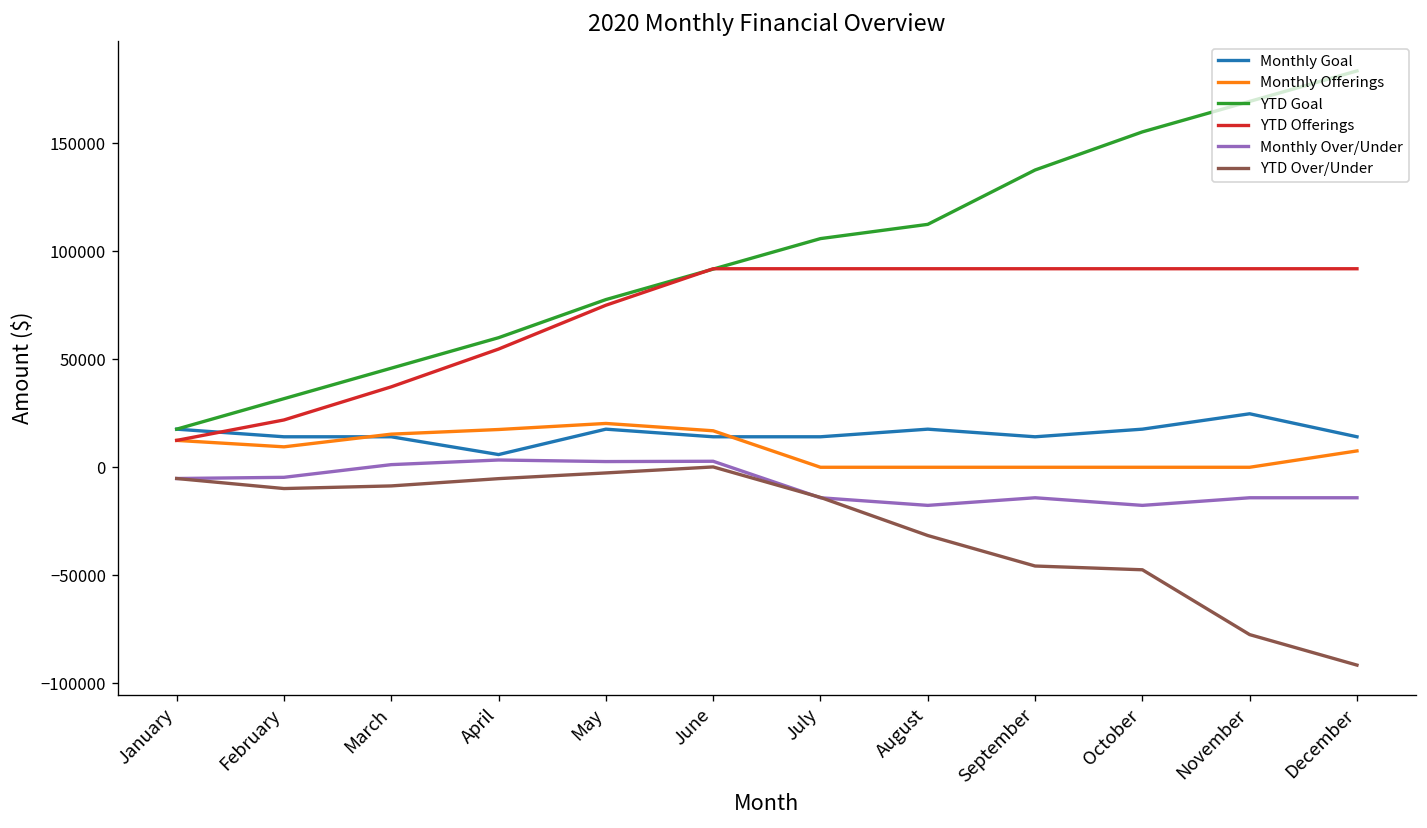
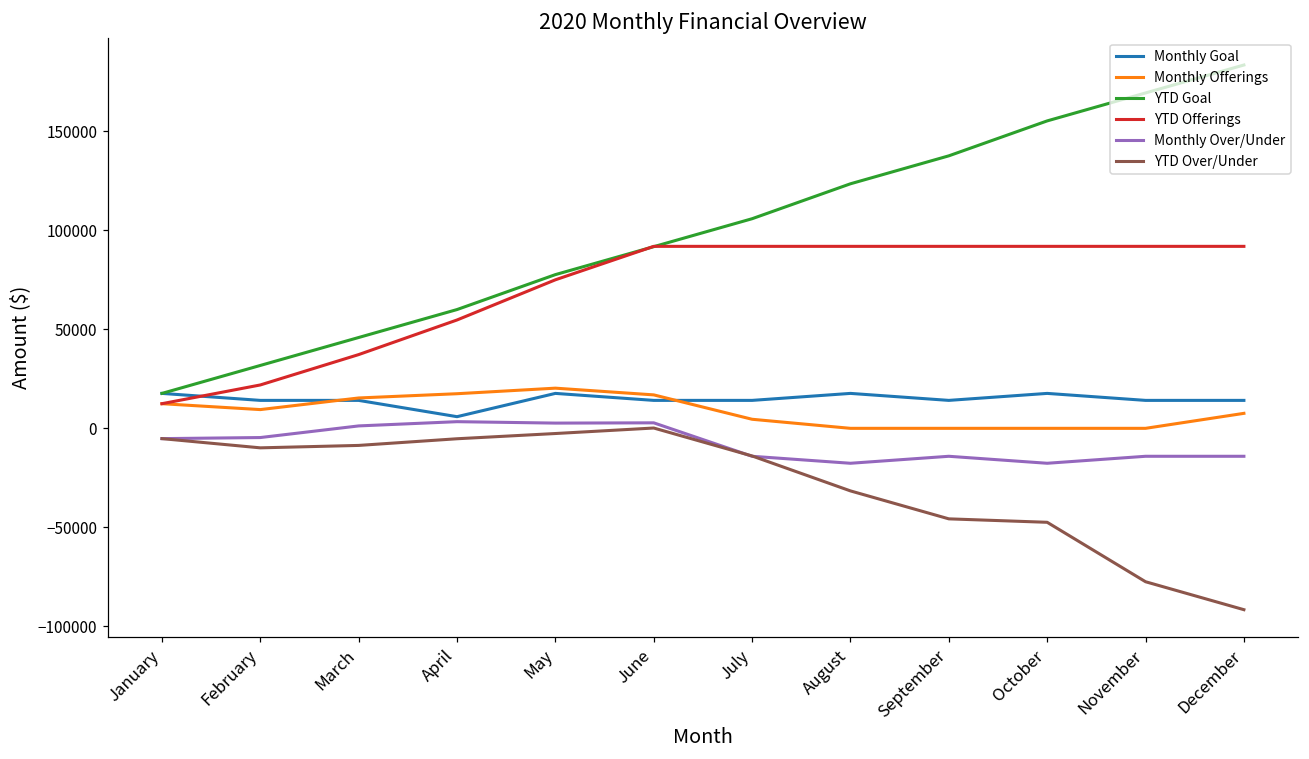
Monthly Offerings, July: 0 -> 5000
YTD Goal, August: 112000 -> 123000
Monthly Goal, November: 25000 -> 14000
